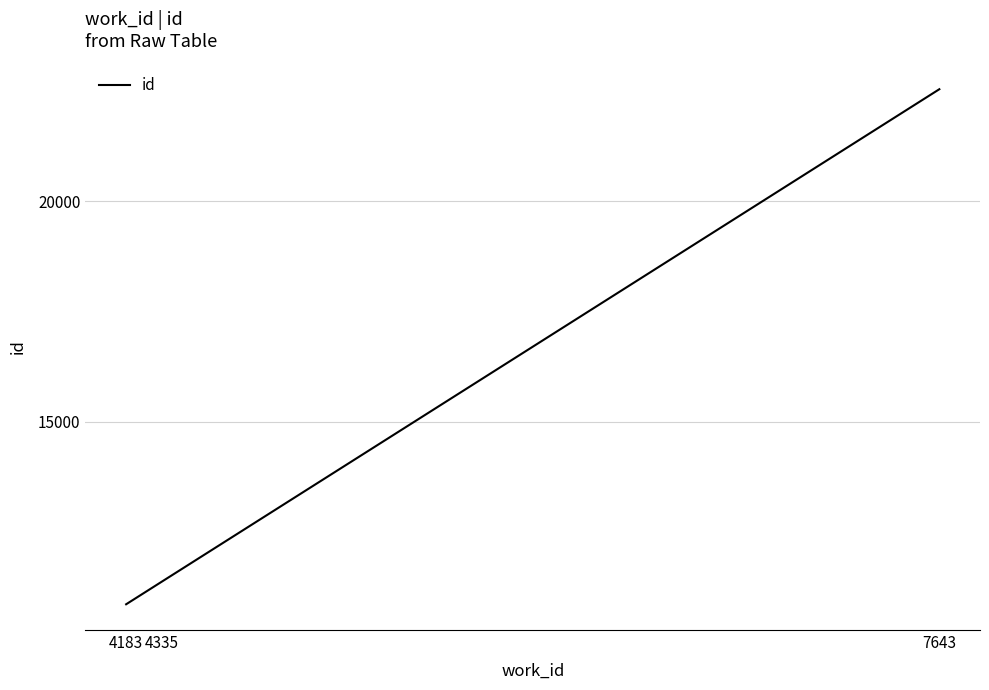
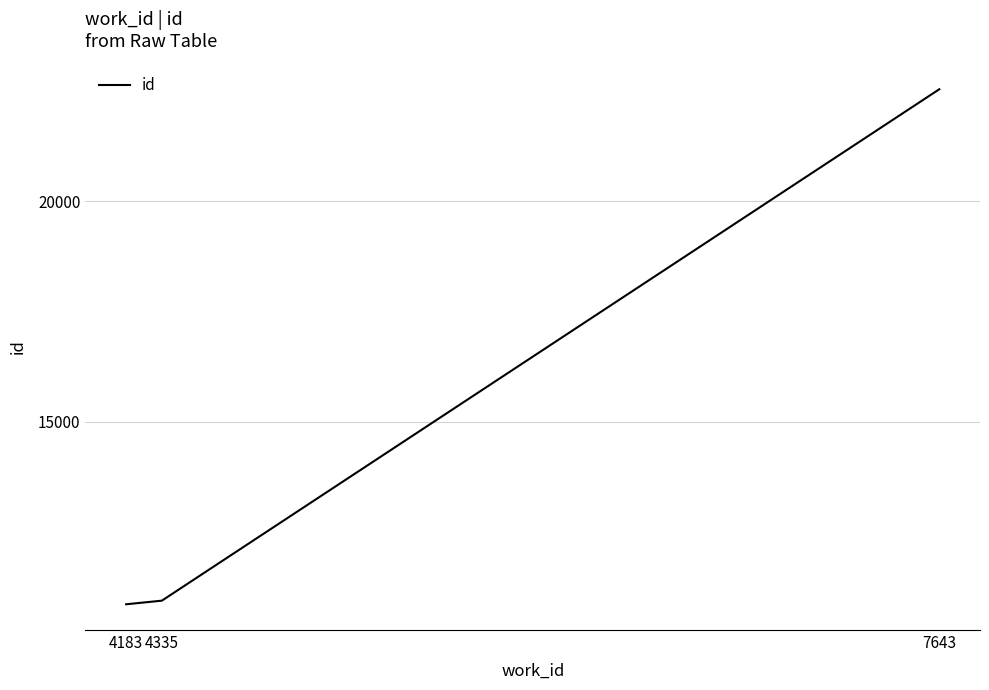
4335: 11400 -> 10900
